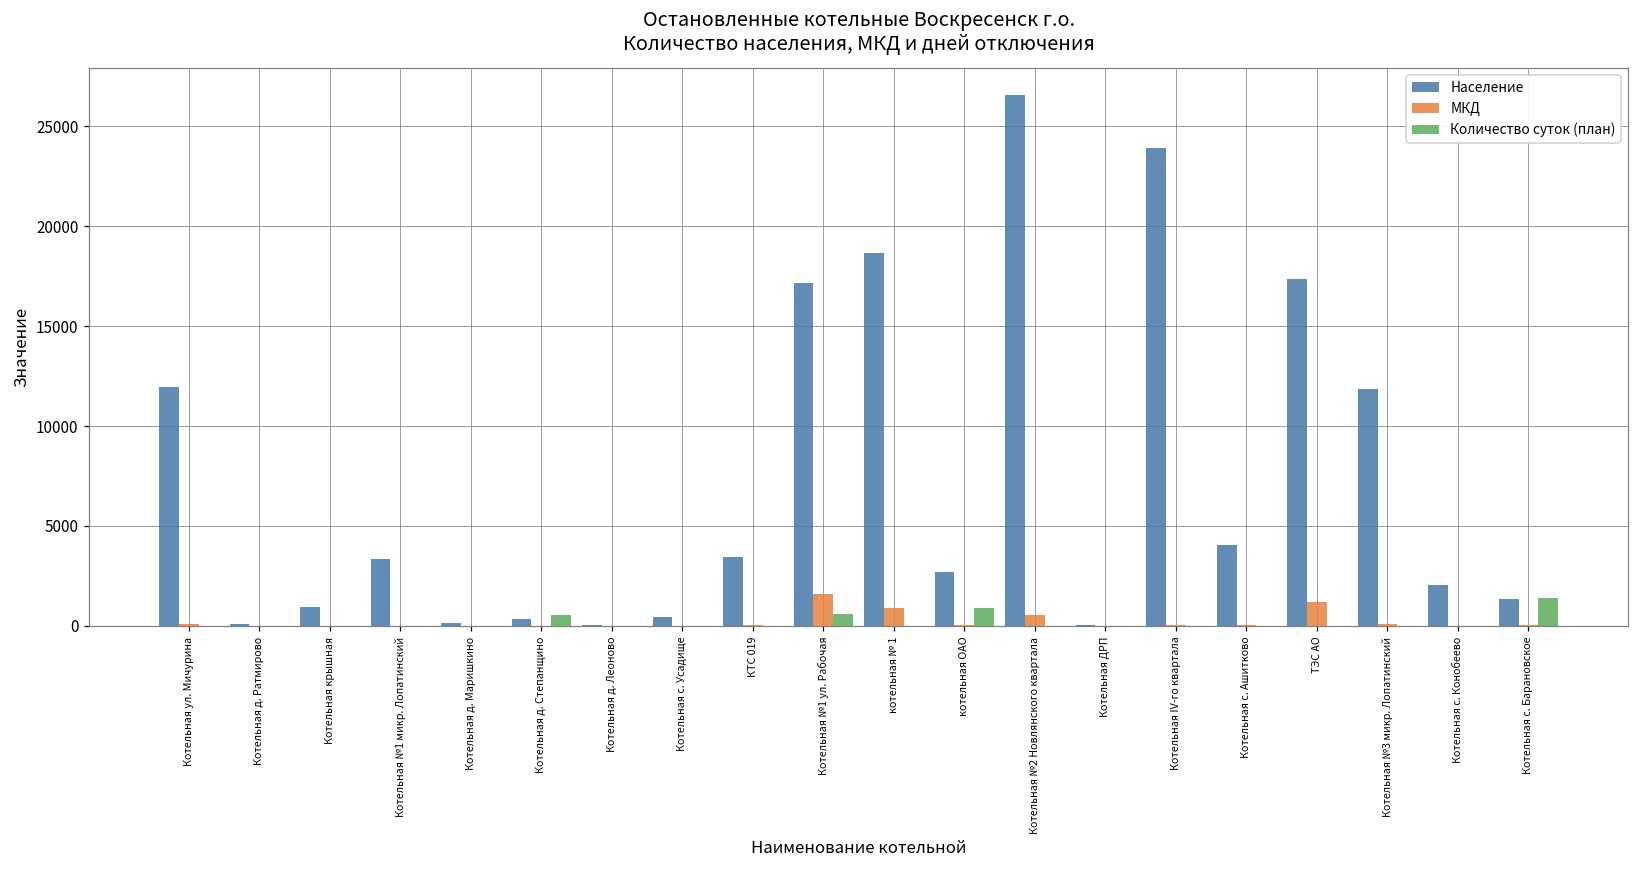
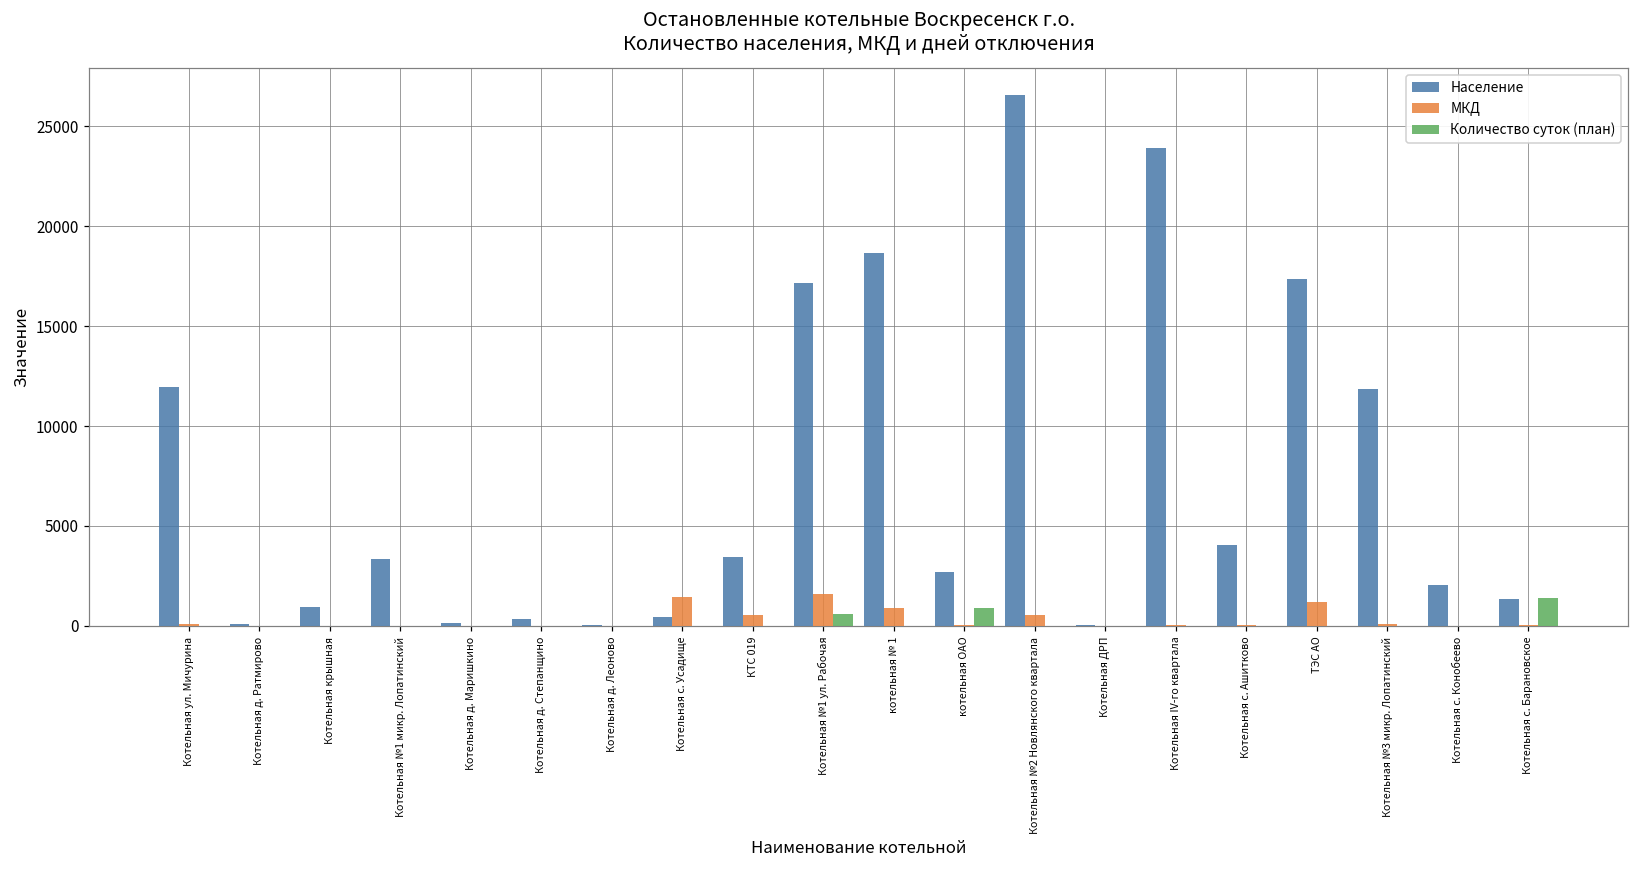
Количество суток (план), Котельная д. Степанщино: 500 -> 0
МКД, Котельная с. Усадище: 0 -> 1400
МКД, КТС 019: 100 -> 600
